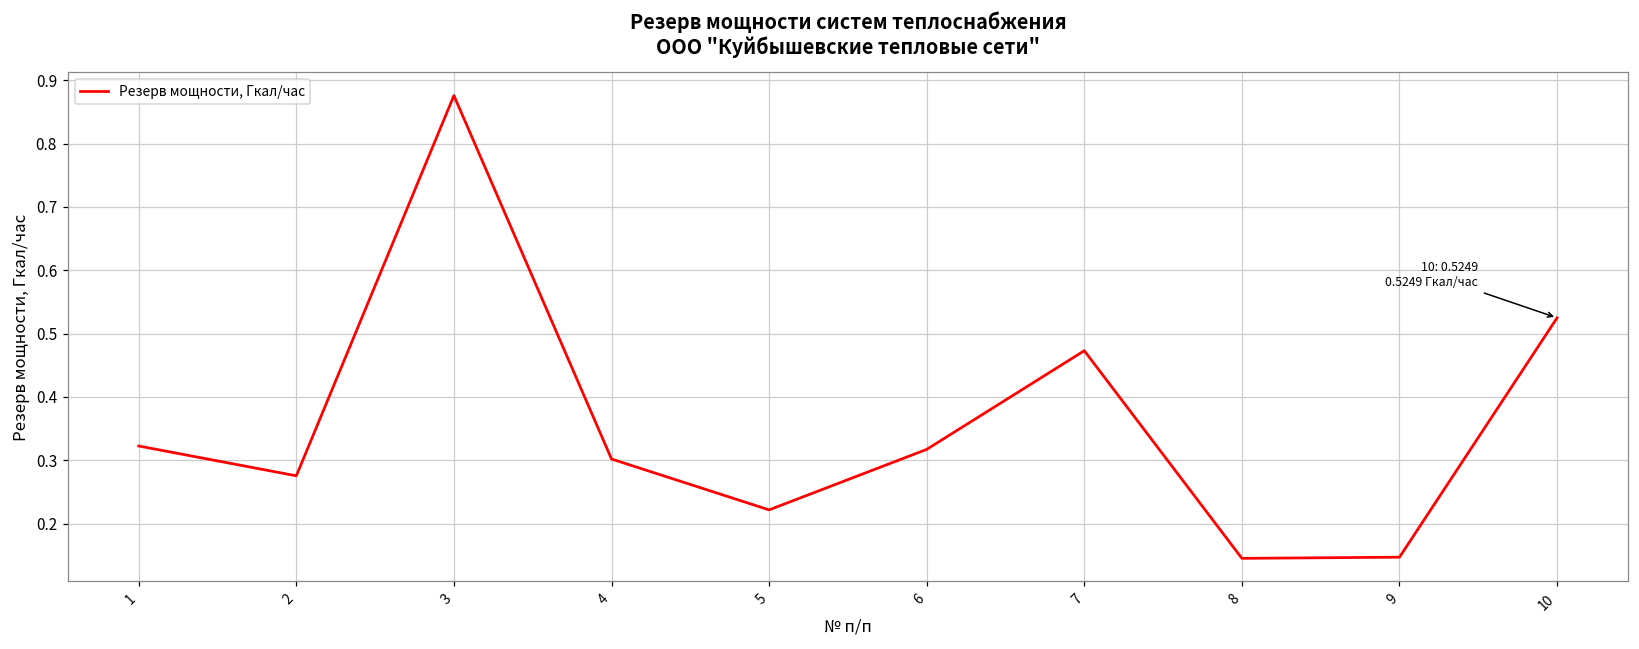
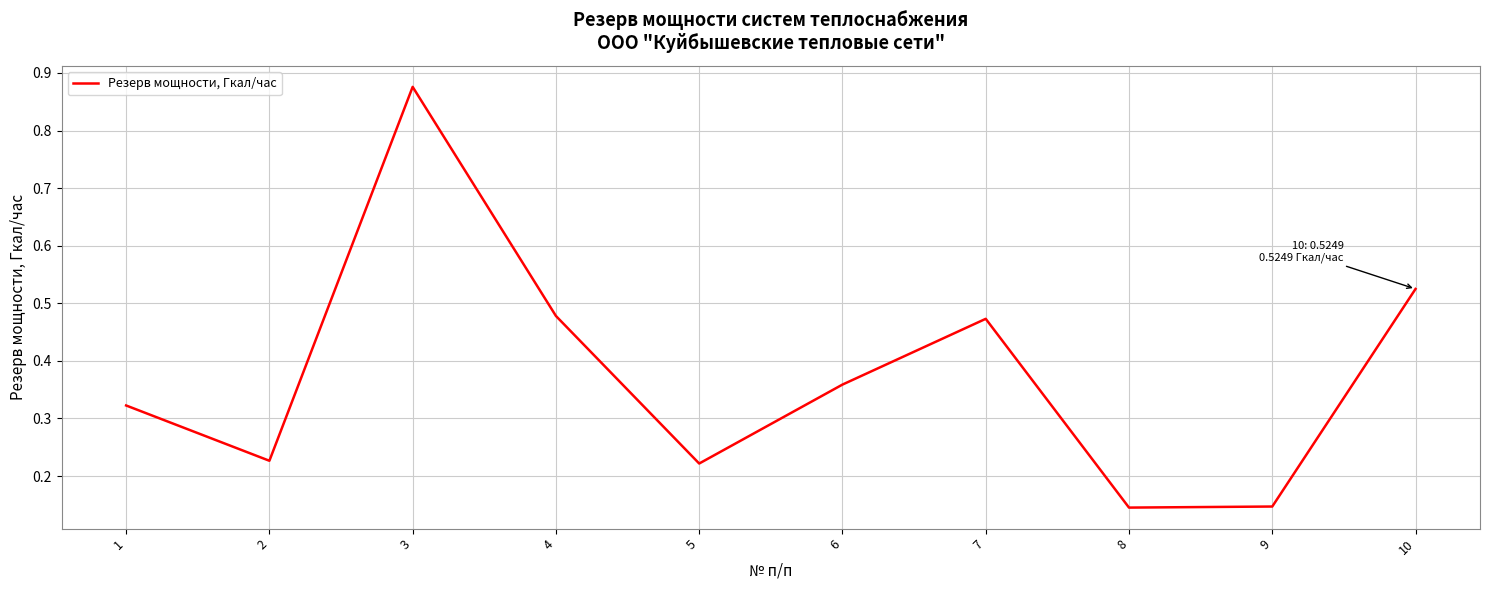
2: 0.28 -> 0.23
4: 0.30 -> 0.48
6: 0.32 -> 0.36
